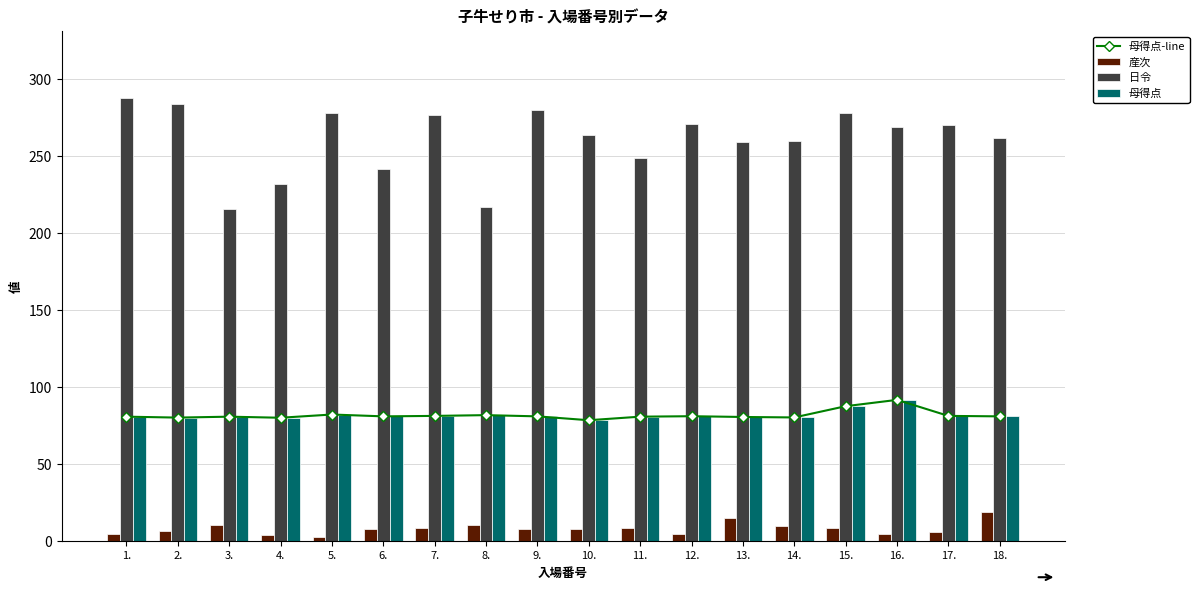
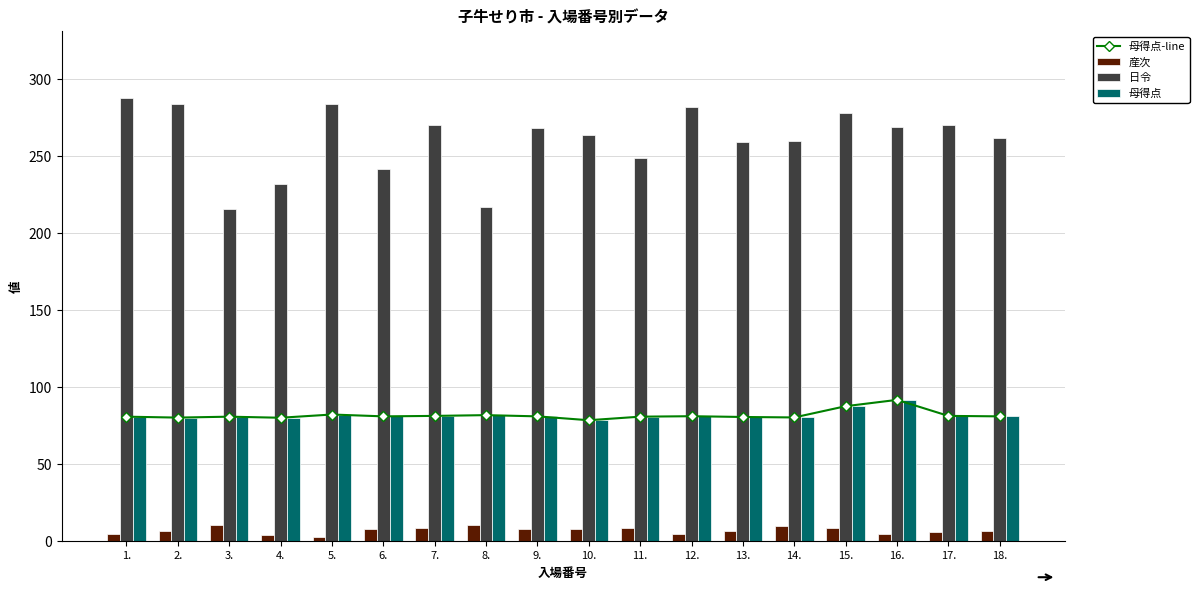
日令, 5.: 278 -> 284
日令, 7.: 277 -> 270
日令, 9.: 280 -> 268
日令, 12.: 271 -> 282
産次, 13.: 15 -> 7
産次, 18.: 19 -> 7
